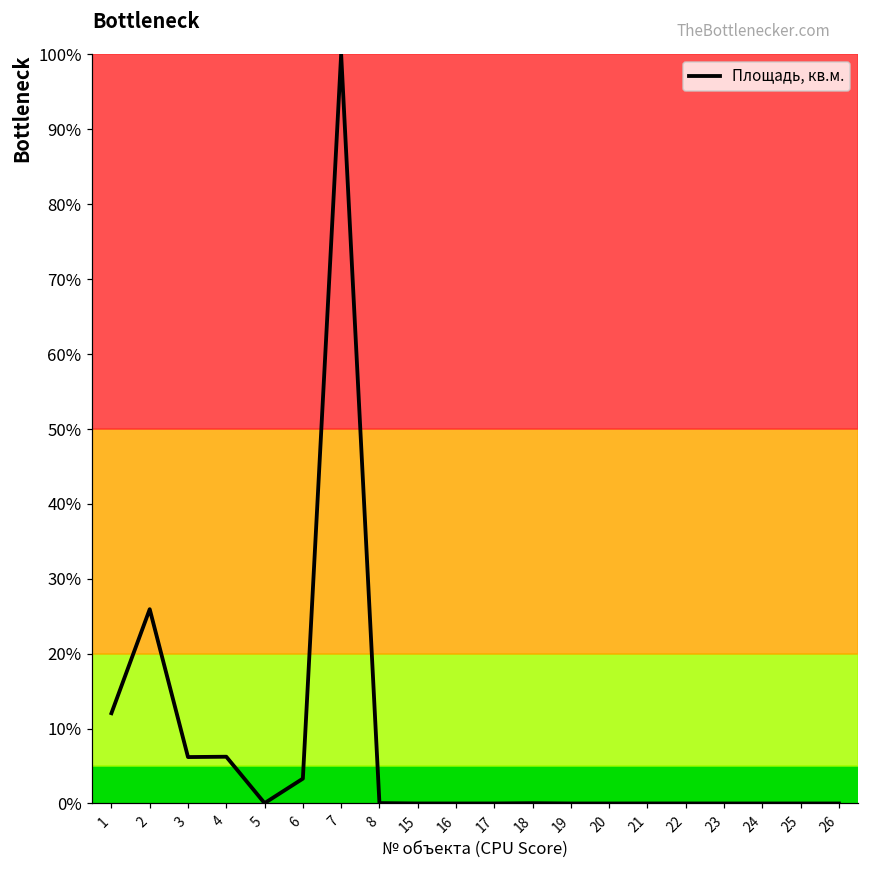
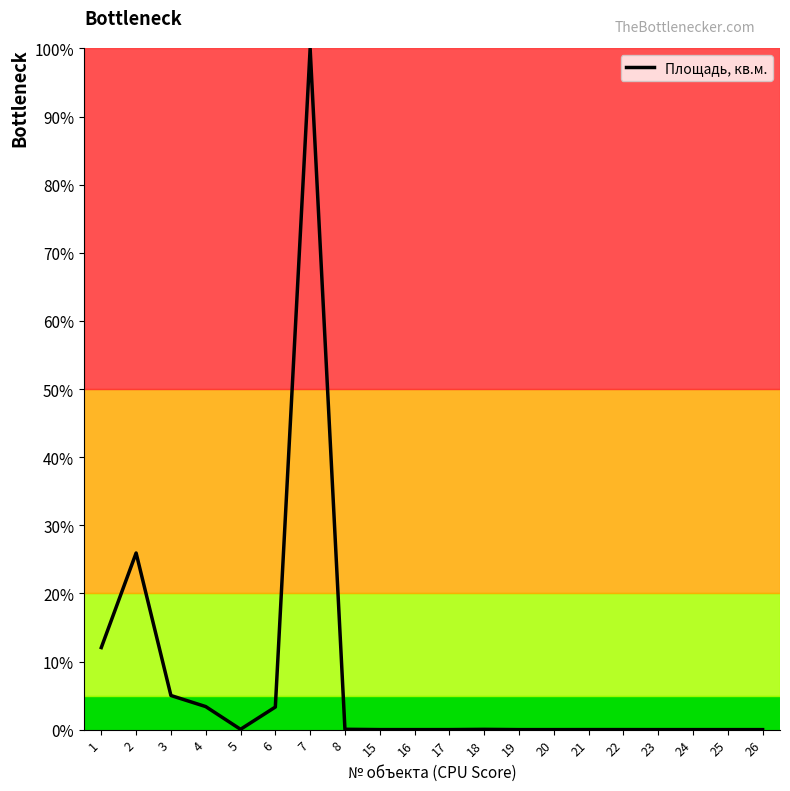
3: 6% -> 5%
4: 6% -> 3%
